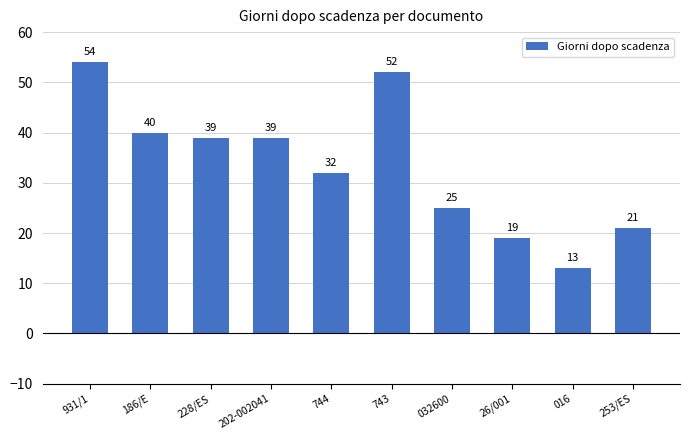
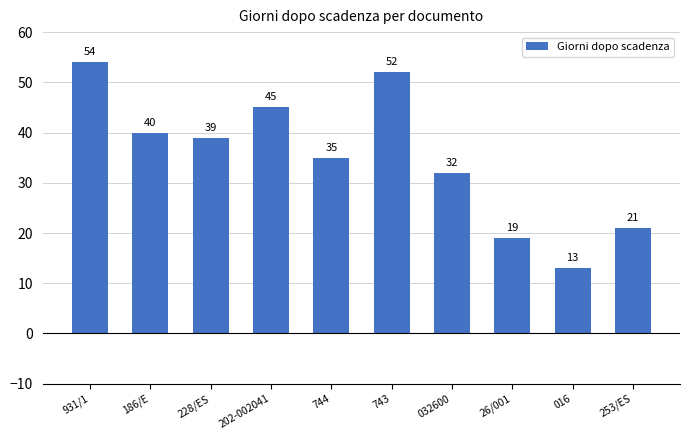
202-002041: 39 -> 45
744: 32 -> 35
032600: 25 -> 32
